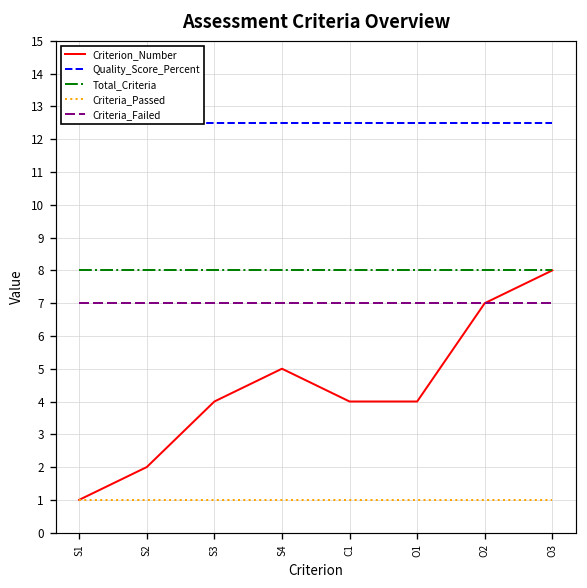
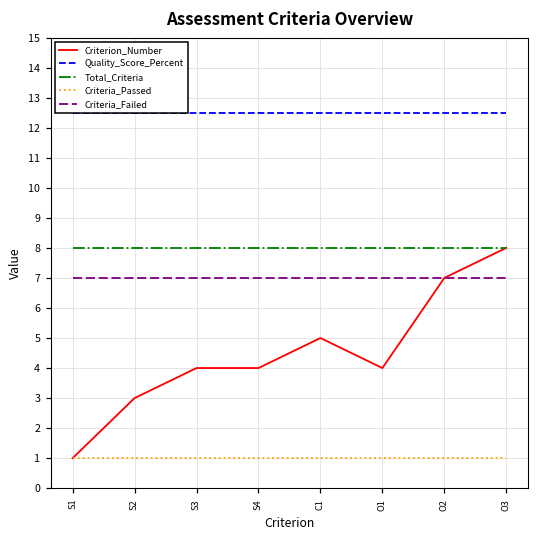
Criterion_Number, S2: 2 -> 3
Criterion_Number, S4: 5 -> 4
Criterion_Number, C1: 4 -> 5
